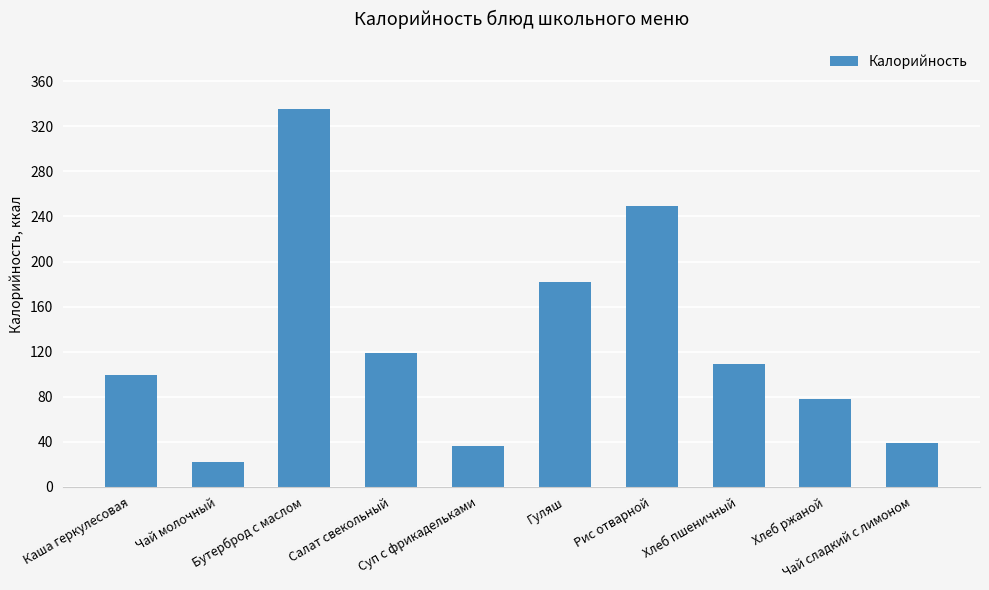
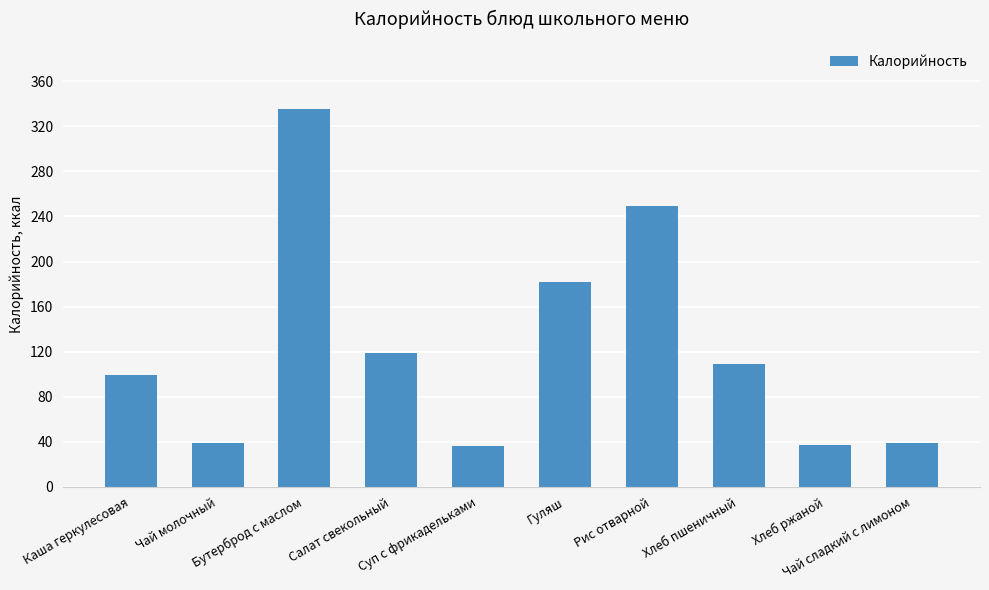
Чай молочный: 22 -> 39
Хлеб ржаной: 78 -> 37
